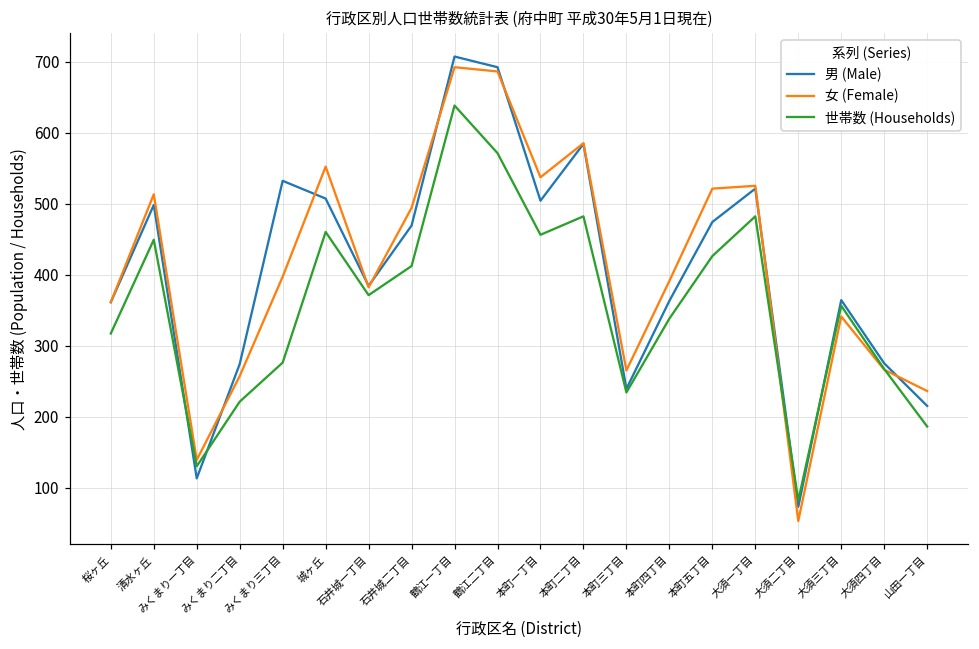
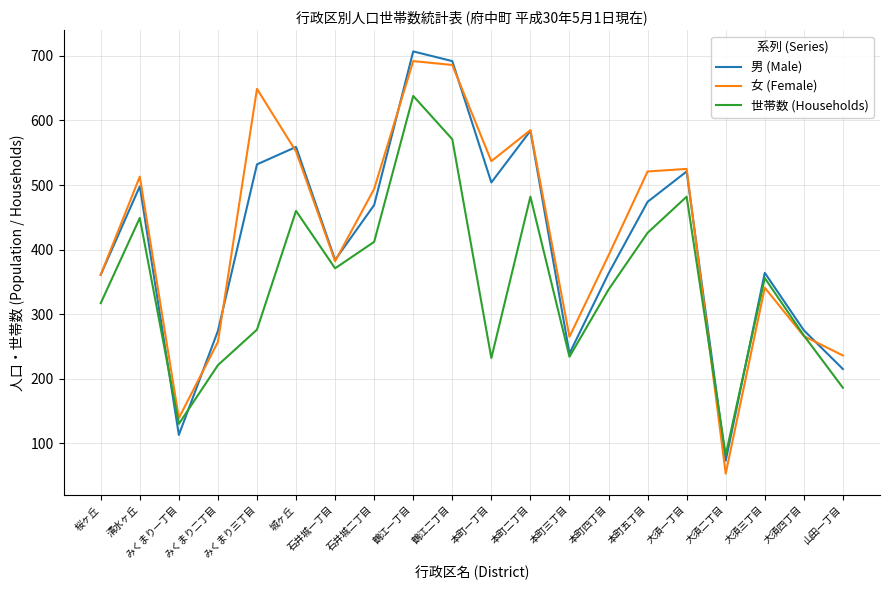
女 (Female), みくまり三丁目: 400 -> 650
男 (Male), 城ヶ丘: 510 -> 560
世帯数 (Households), 本町一丁目: 460 -> 230
